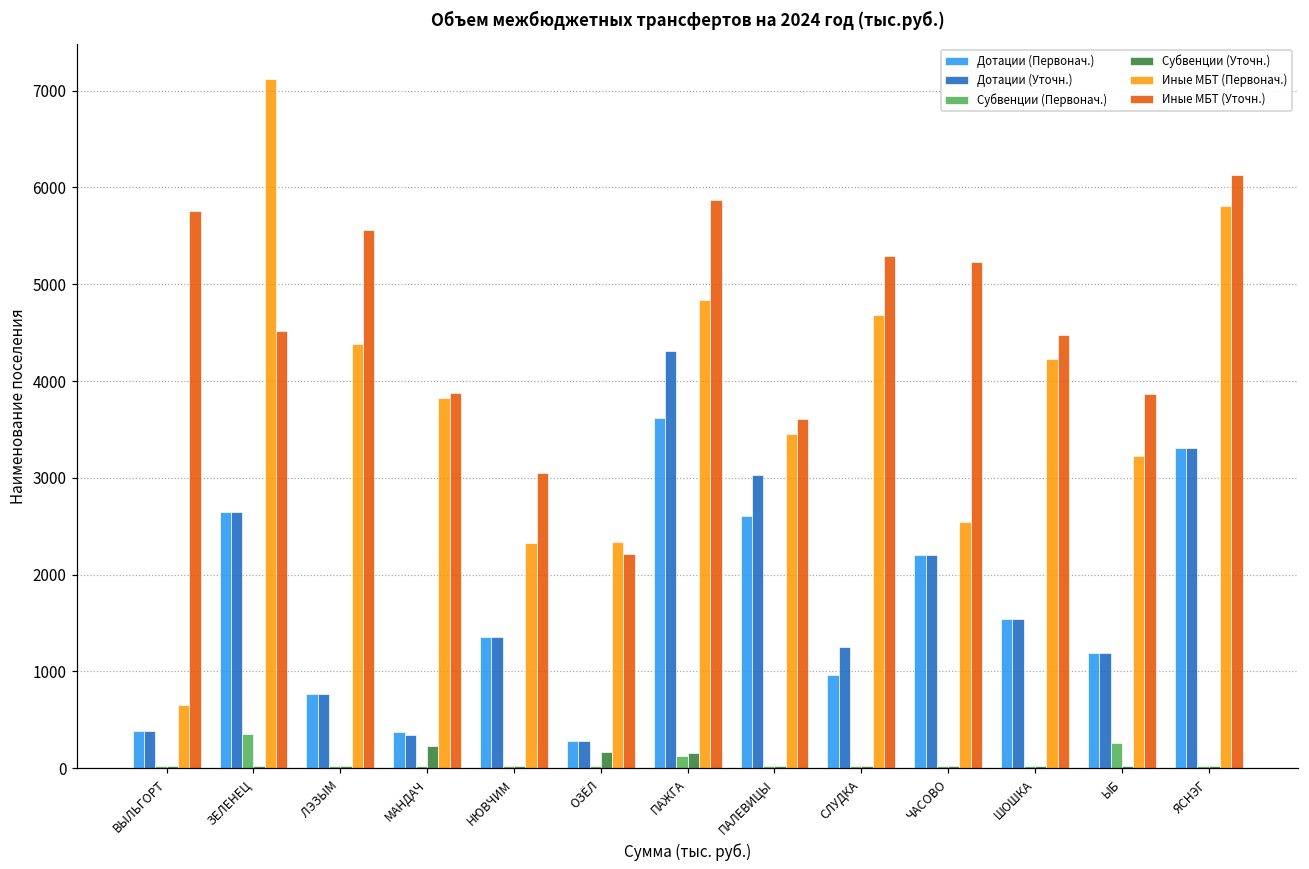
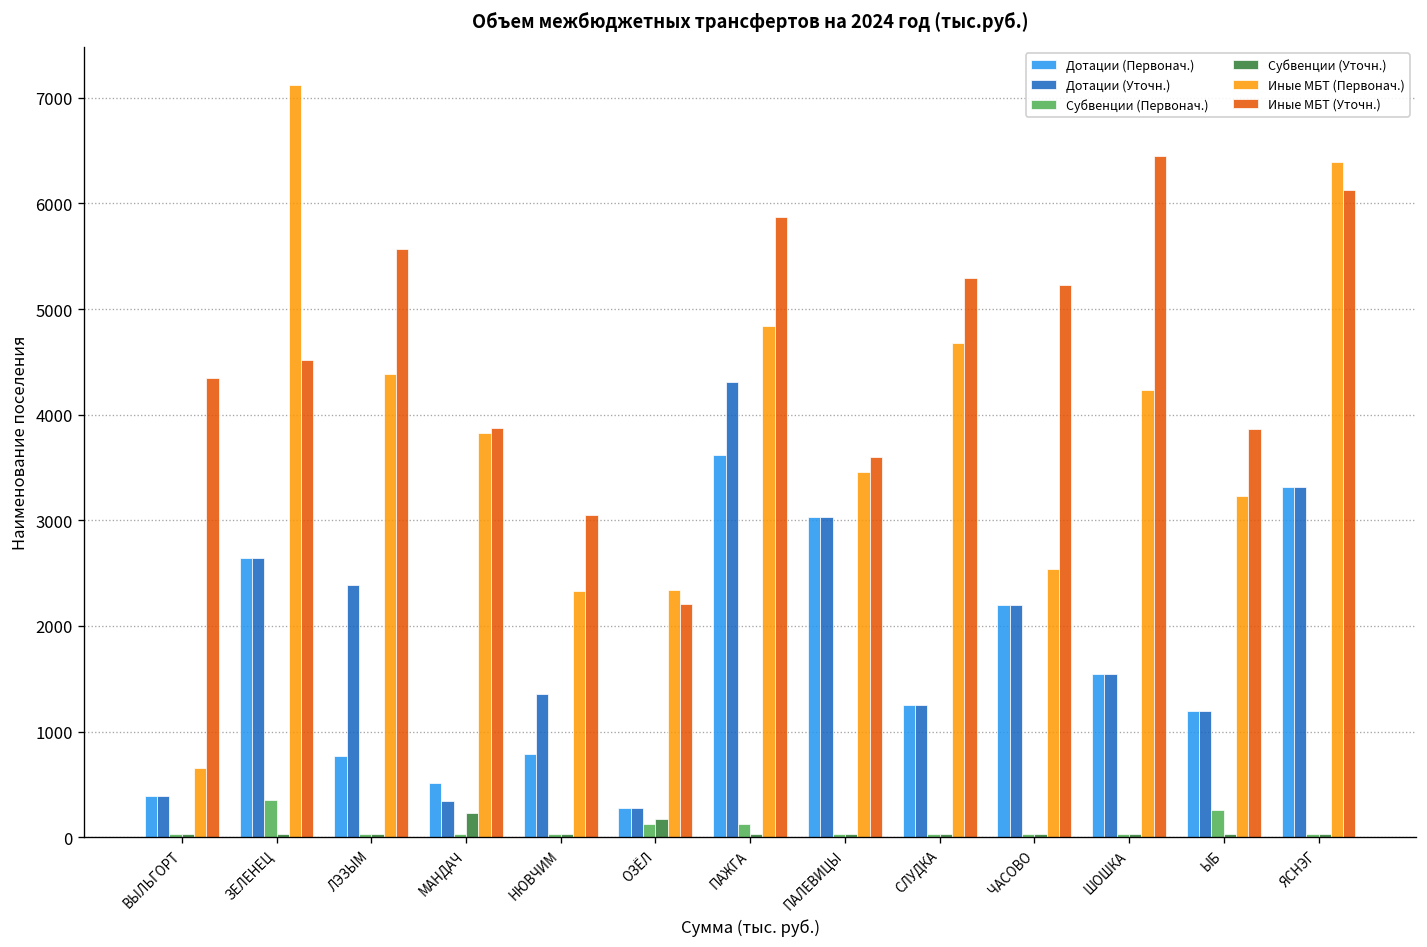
Иные МБТ (Уточн.), ВЫЛЬГОРТ: 5800 -> 4300
Дотации (Уточн.), ЛЭЗЫМ: 800 -> 2400
Дотации (Первонач.), МАНДАЧ: 400 -> 500
Дотации (Первонач.), НЮВЧИМ: 1400 -> 800
Субвенции (Первонач.), ОЗЁЛ: 0 -> 100
Субвенции (Уточн.), ПАЖГА: 200 -> 0
Дотации (Первонач.), ПАЛЕВИЦЫ: 2600 -> 3000
Дотации (Первонач.), СЛУДКА: 1000 -> 1300
Иные МБТ (Уточн.), ШОШКА: 4500 -> 6500
Иные МБТ (Первонач.), ЯСНЭГ: 5800 -> 6400
